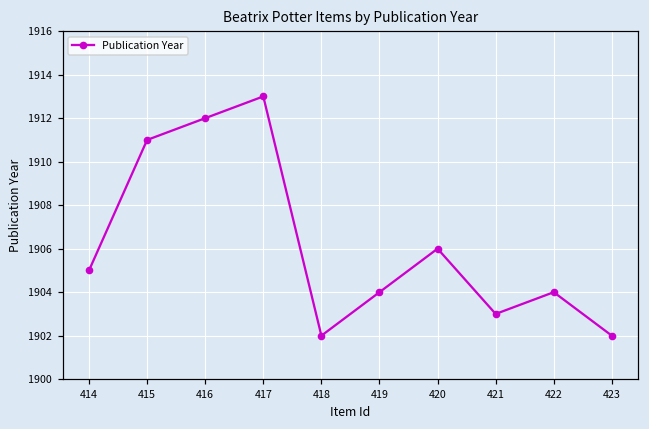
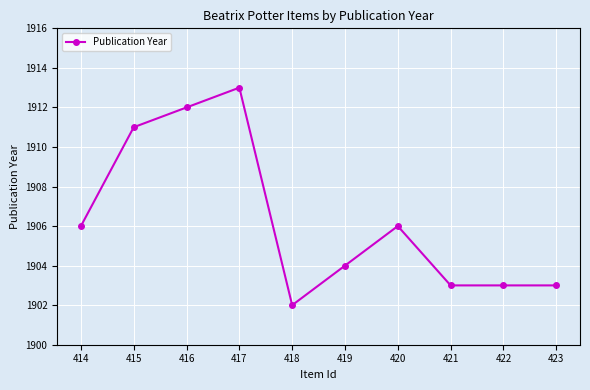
414: 1905 -> 1906
422: 1904 -> 1903
423: 1902 -> 1903
